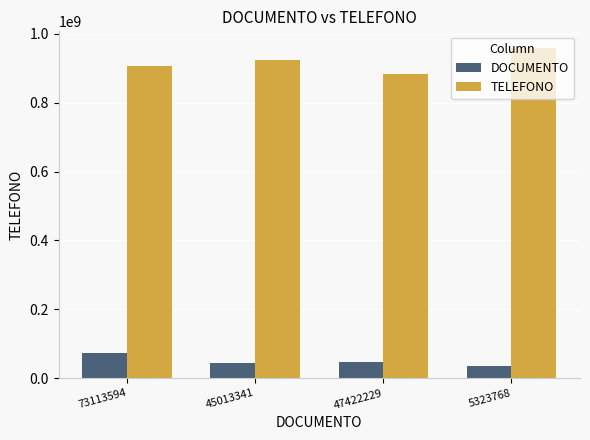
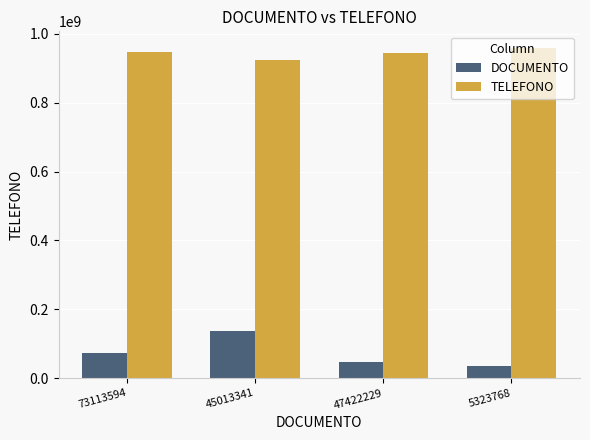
TELEFONO, 73113594: 910000000 -> 950000000
DOCUMENTO, 45013341: 50000000 -> 140000000
TELEFONO, 47422229: 880000000 -> 950000000
